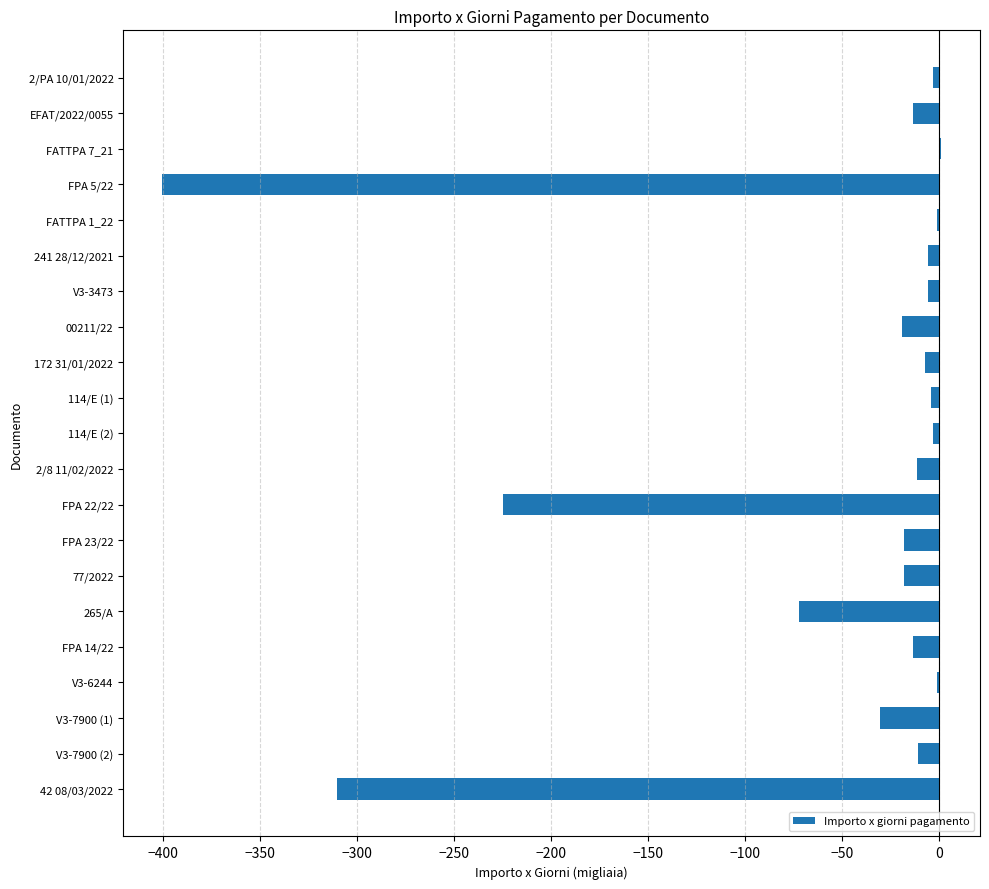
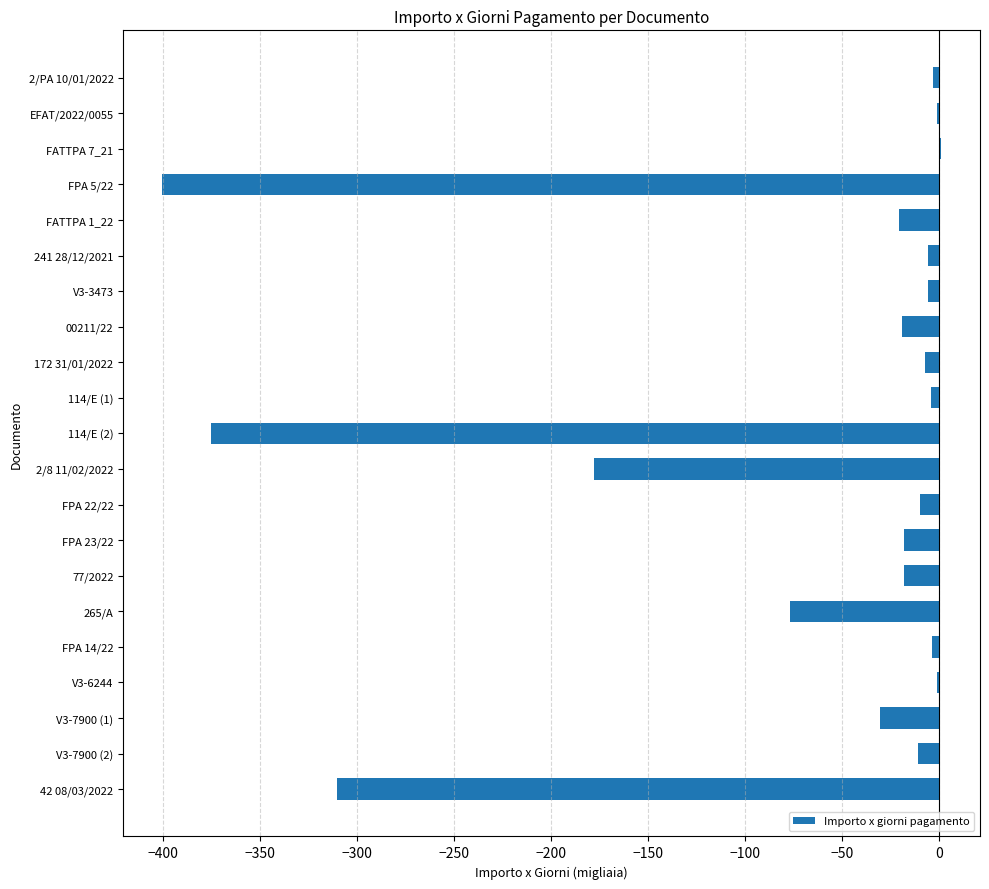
EFAT/2022/0055: -13 -> -1
FATTPA 1_22: -1 -> -21
114/E (2): -3 -> -375
2/8 11/02/2022: -11 -> -178
FPA 22/22: -225 -> -10
265/A: -72 -> -77
FPA 14/22: -14 -> -4
